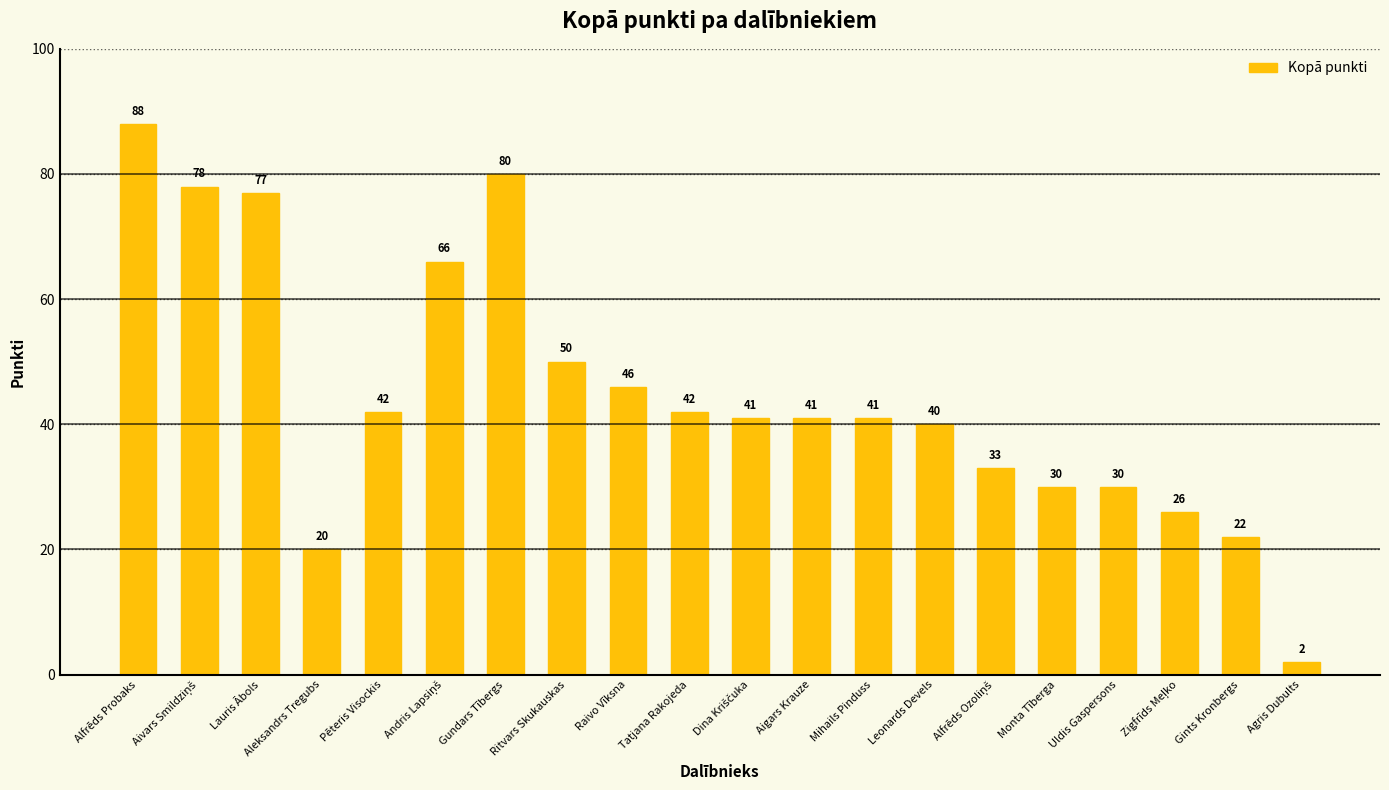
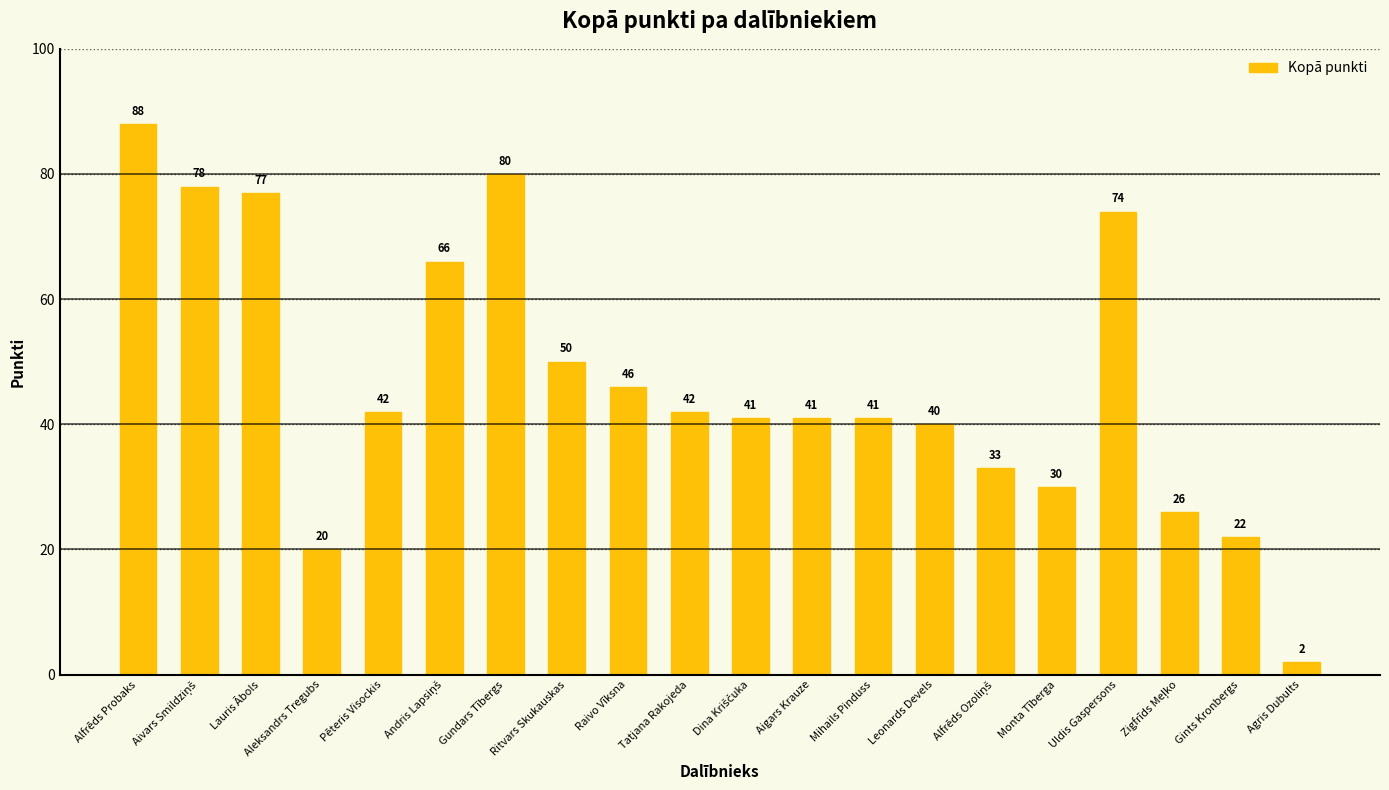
Uldis Gaspersons: 30 -> 74
